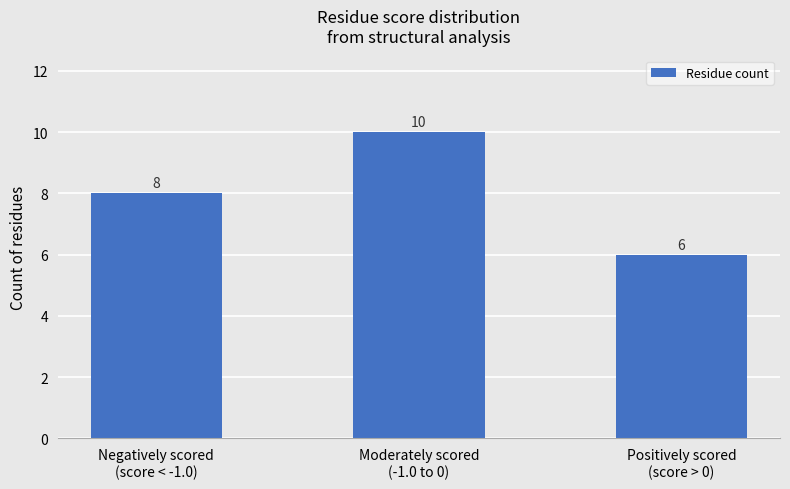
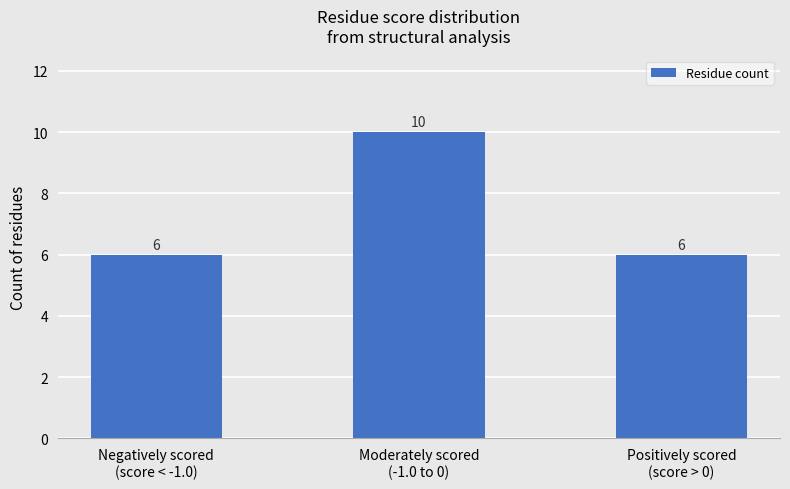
Negatively scored (score < -1.0): 8 -> 6
